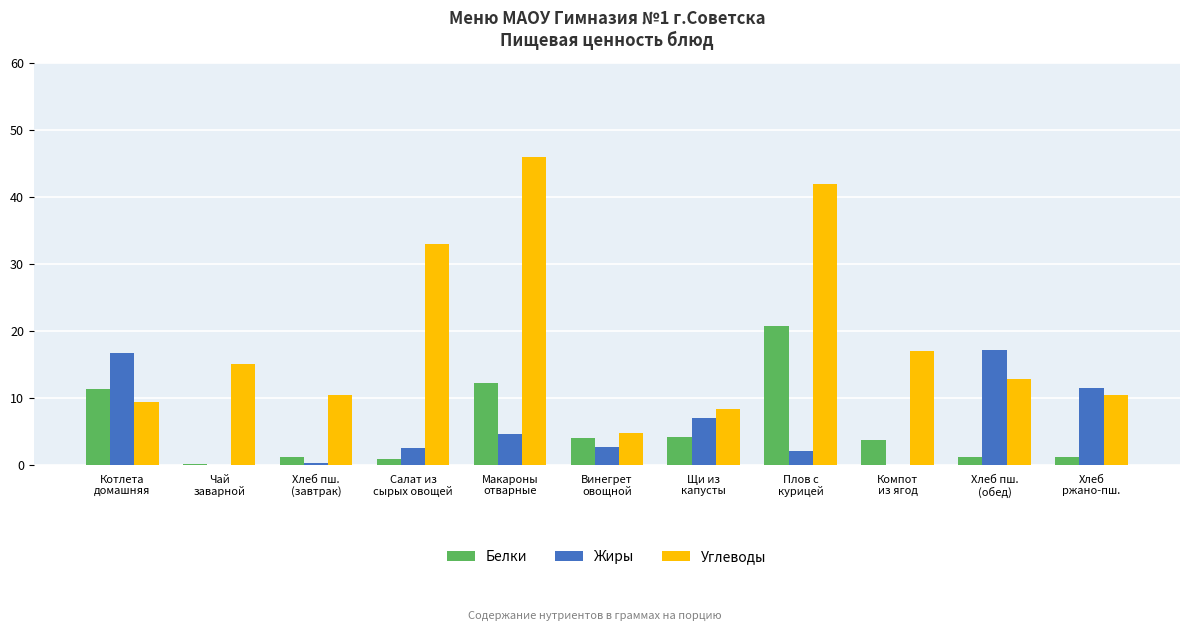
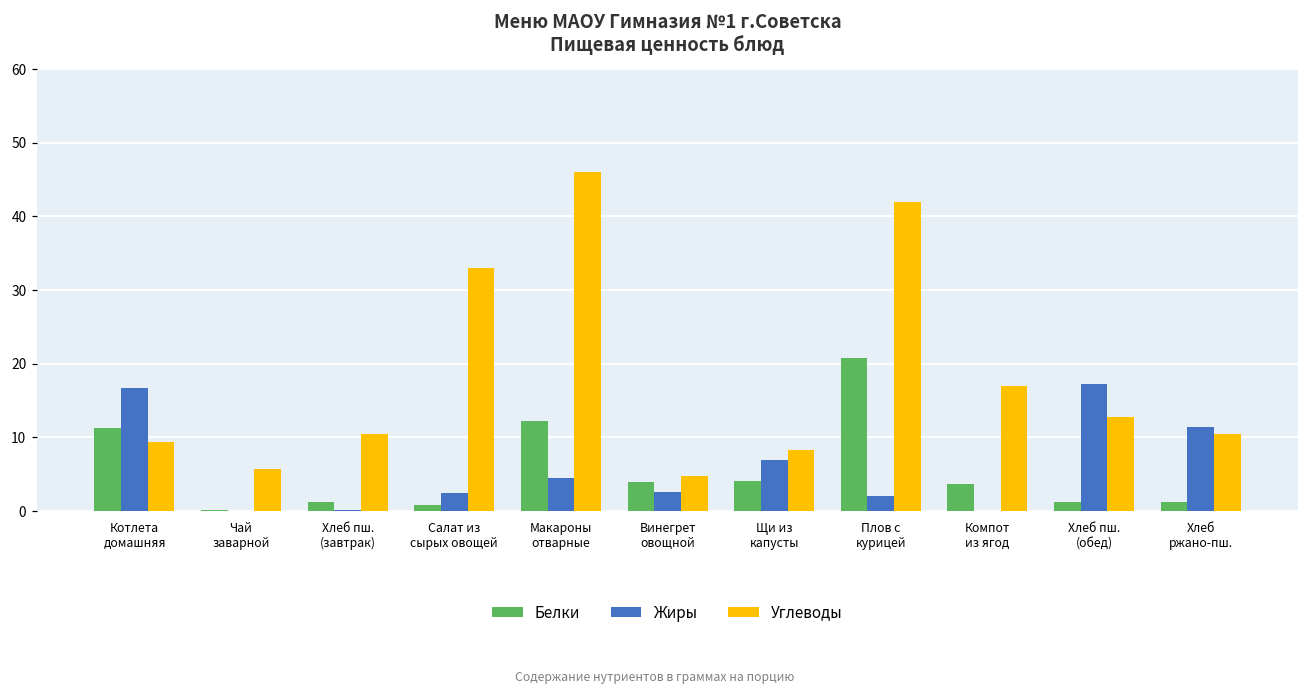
Углеводы, Чай заварной: 15 -> 6
